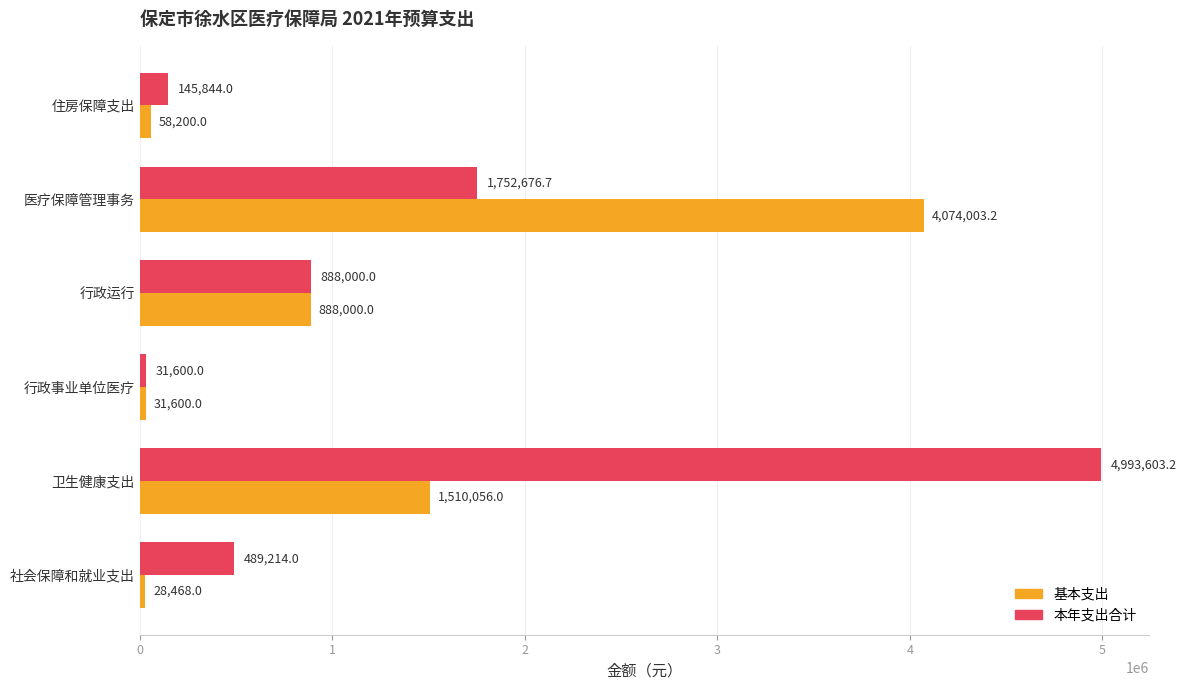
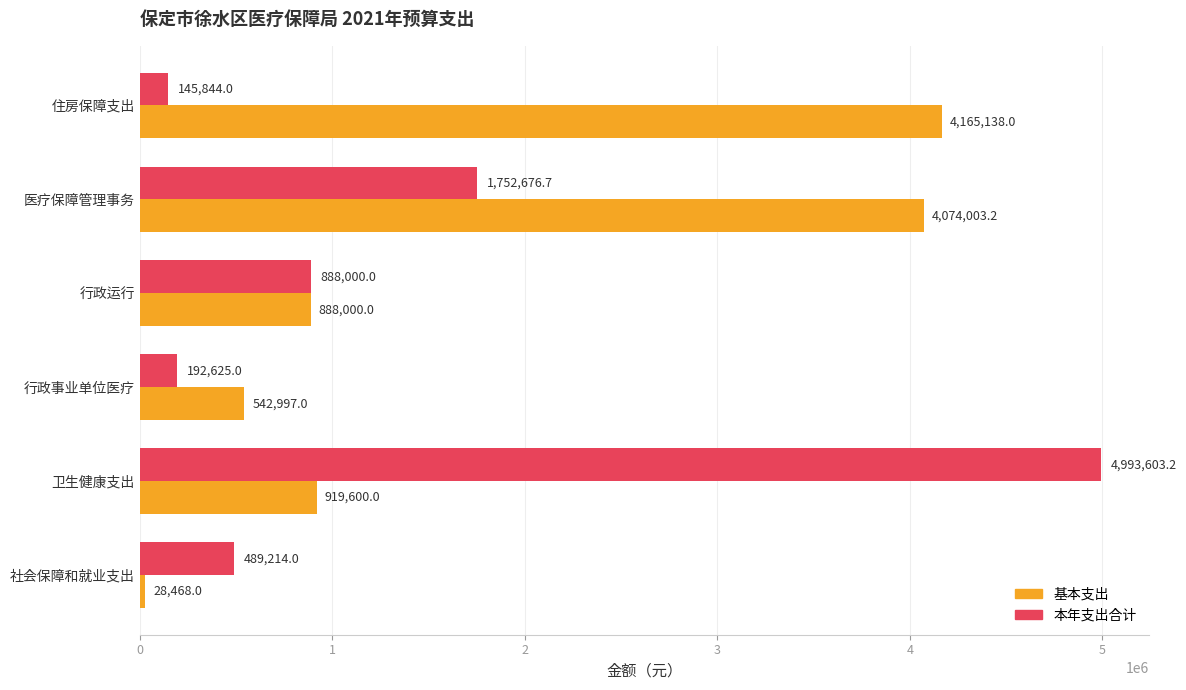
基本支出, 住房保障支出: 58,200.0 -> 4,165,138.0
本年支出合计, 行政事业单位医疗: 31,600.0 -> 192,625.0
基本支出, 行政事业单位医疗: 31,600.0 -> 542,997.0
基本支出, 卫生健康支出: 1,510,056.0 -> 919,600.0
